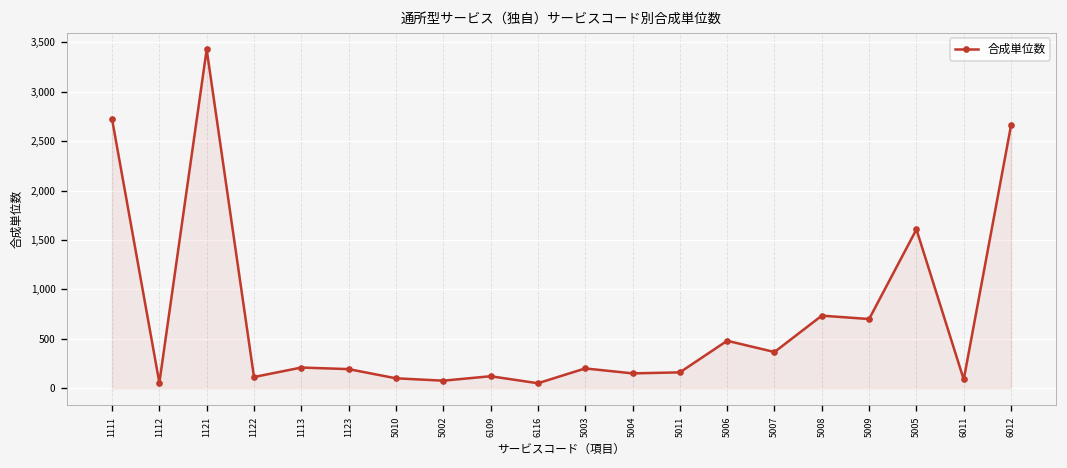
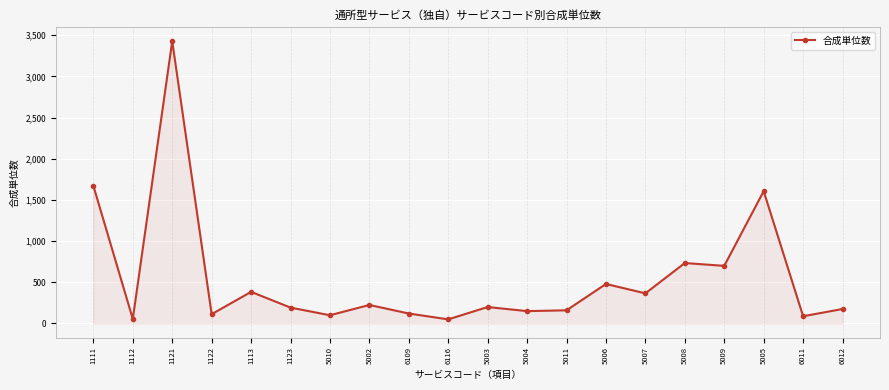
1111: 2,700 -> 1,700
1113: 200 -> 400
5002: 100 -> 200
6012: 2,700 -> 200
